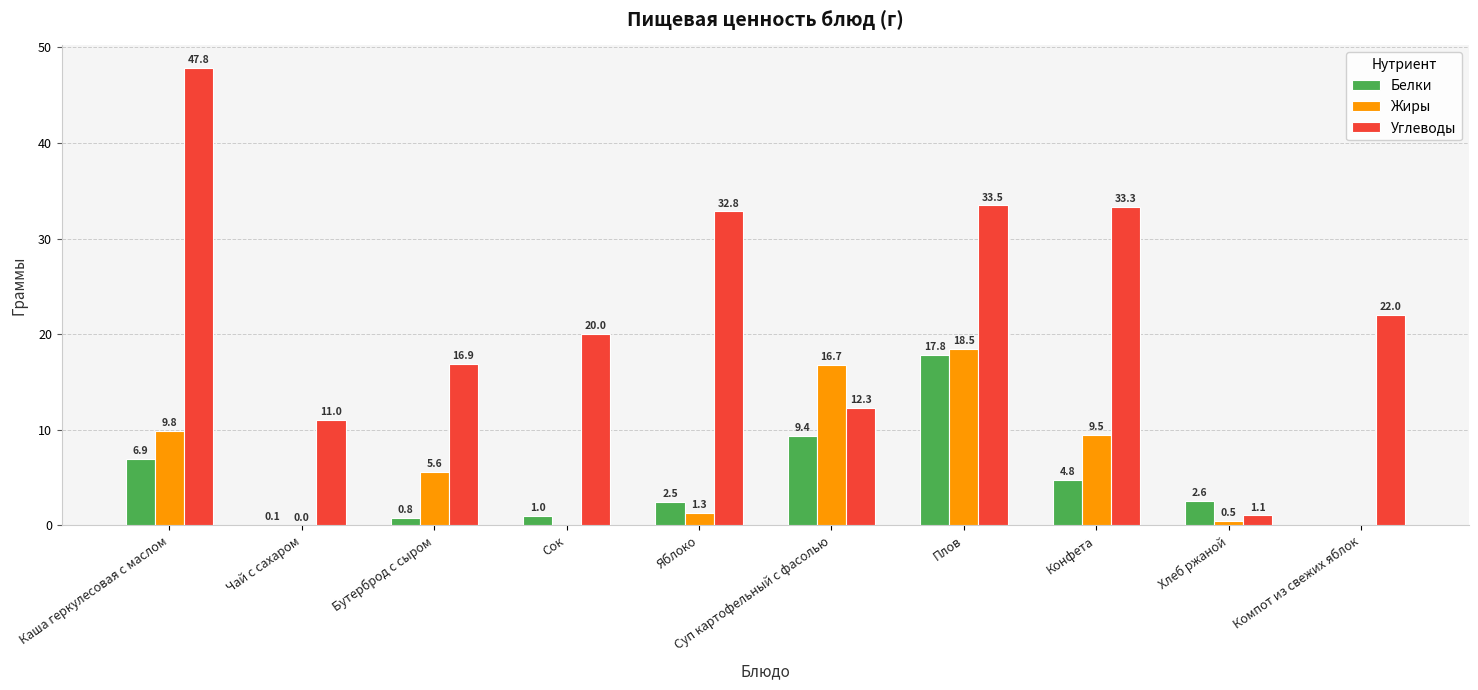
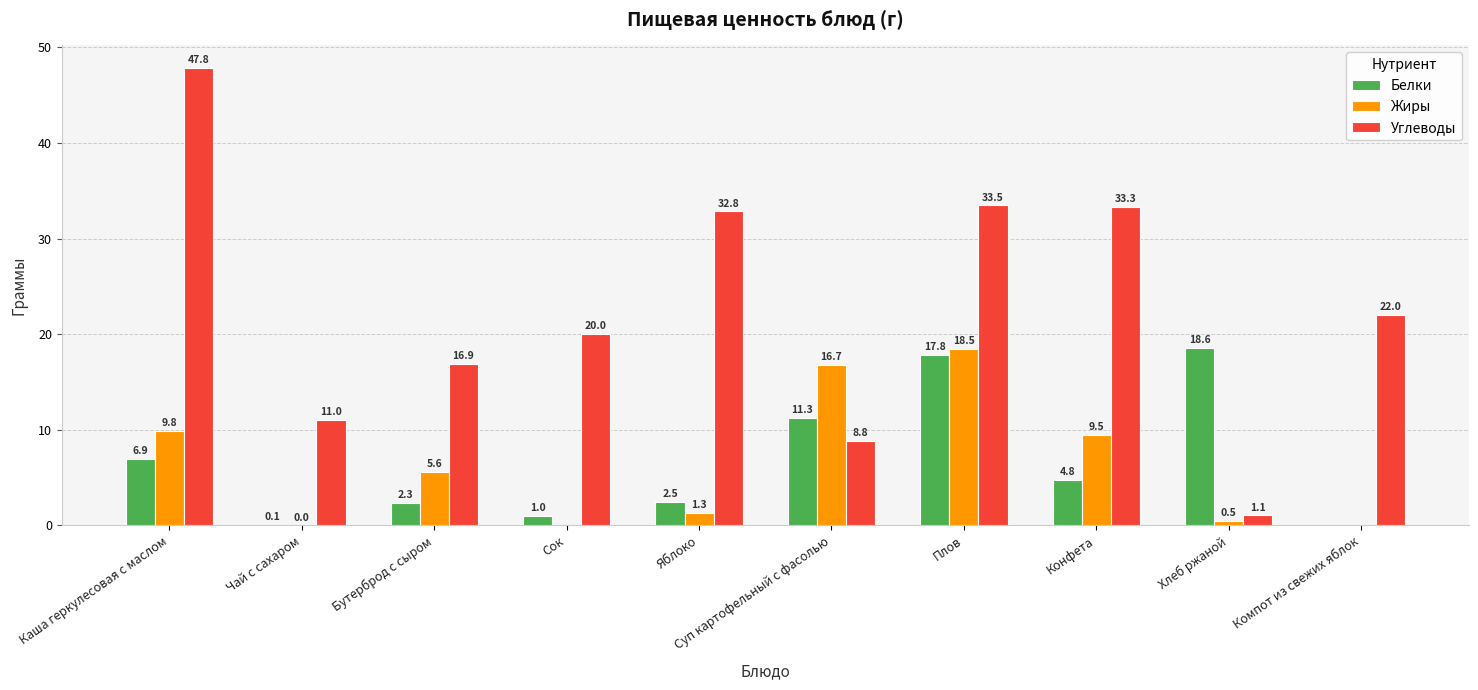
Белки, Бутерброд с сыром: 0.8 -> 2.3
Белки, Суп картофельный с фасолью: 9.4 -> 11.3
Углеводы, Суп картофельный с фасолью: 12.3 -> 8.8
Белки, Хлеб ржаной: 2.6 -> 18.6
